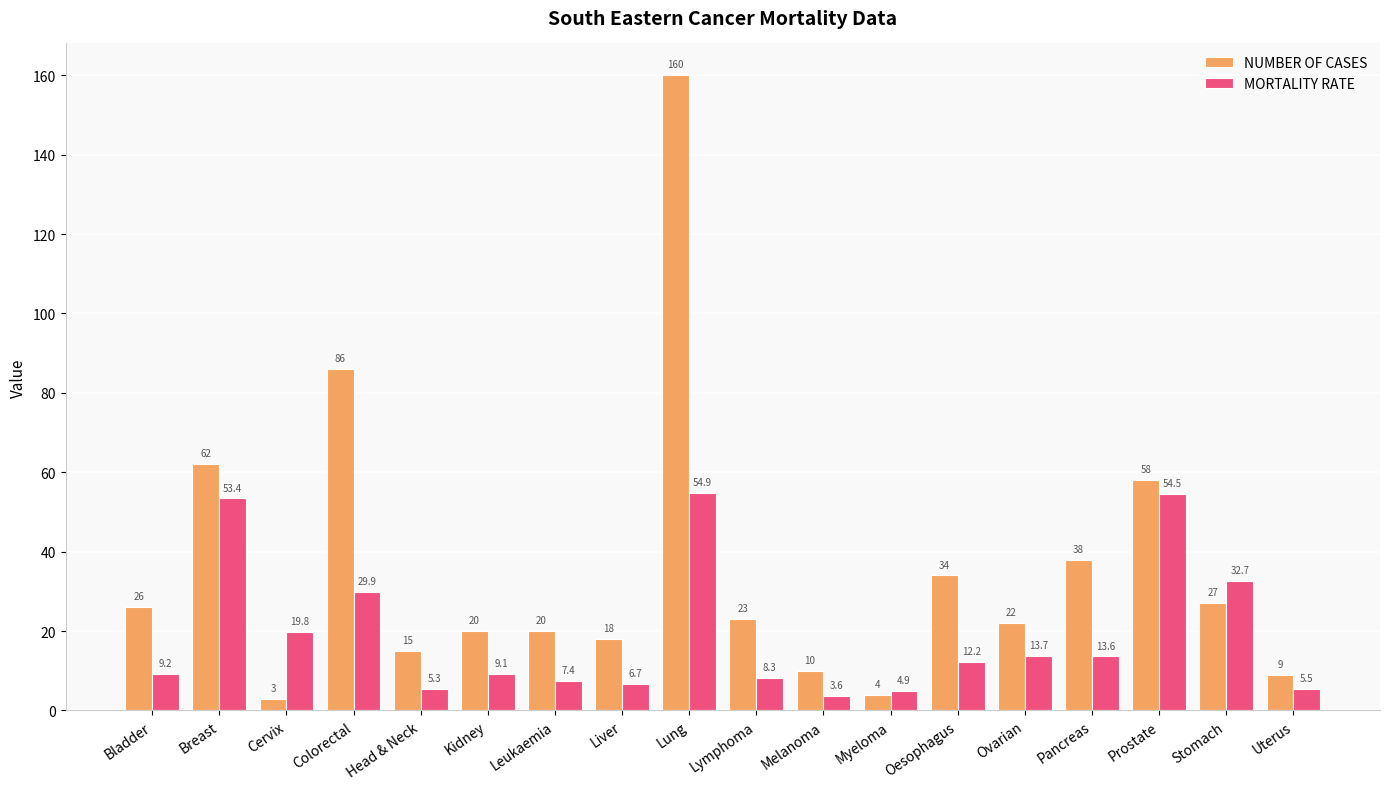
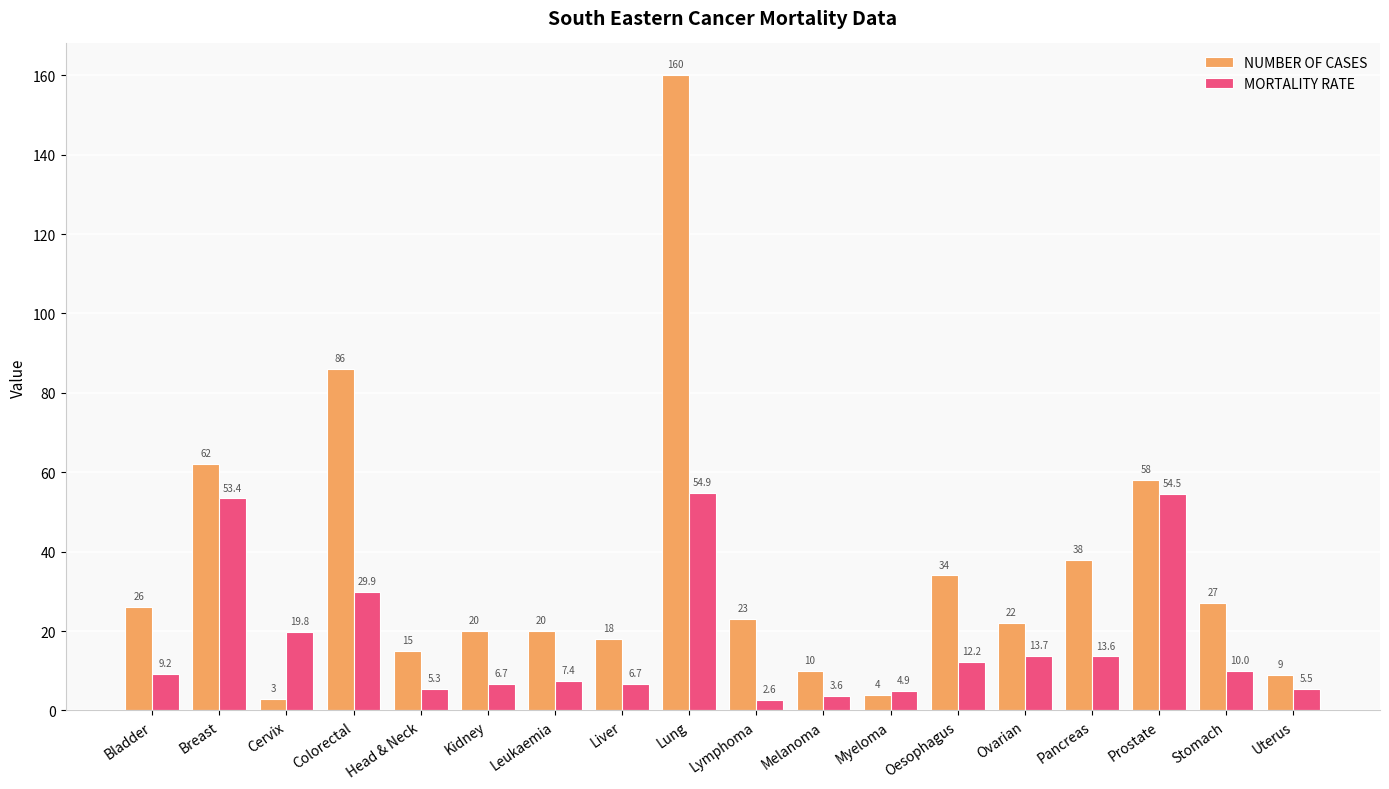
MORTALITY RATE, Kidney: 9.1 -> 6.7
MORTALITY RATE, Lymphoma: 8.3 -> 2.6
MORTALITY RATE, Stomach: 32.7 -> 10.0
